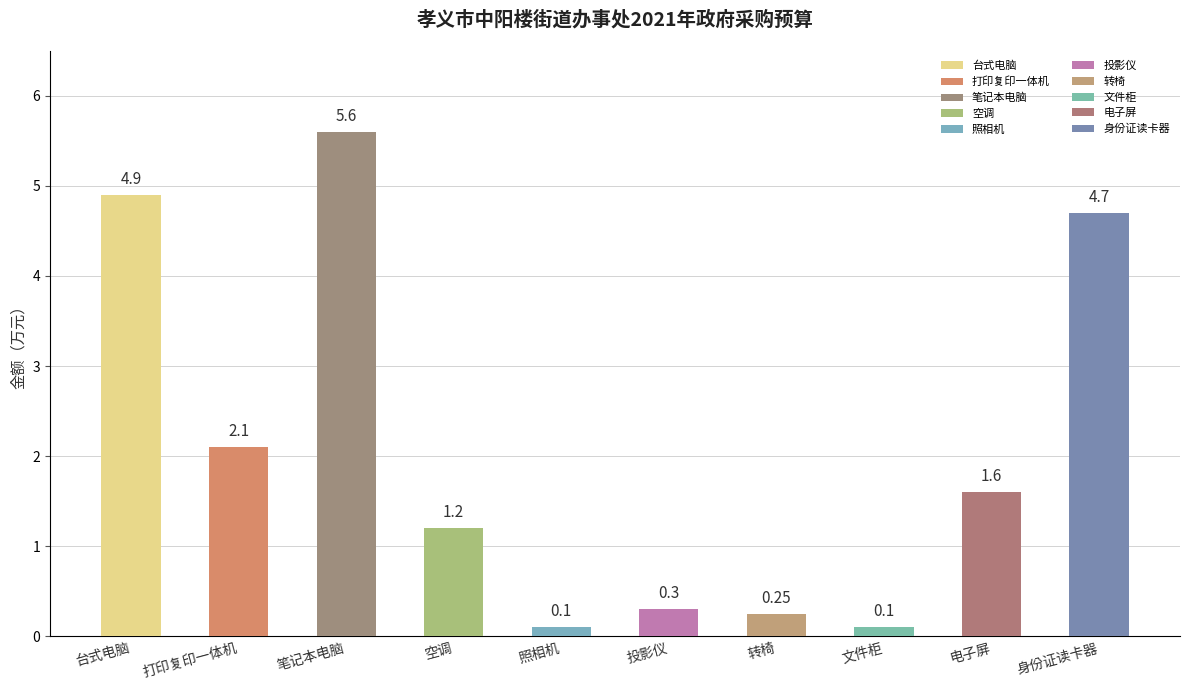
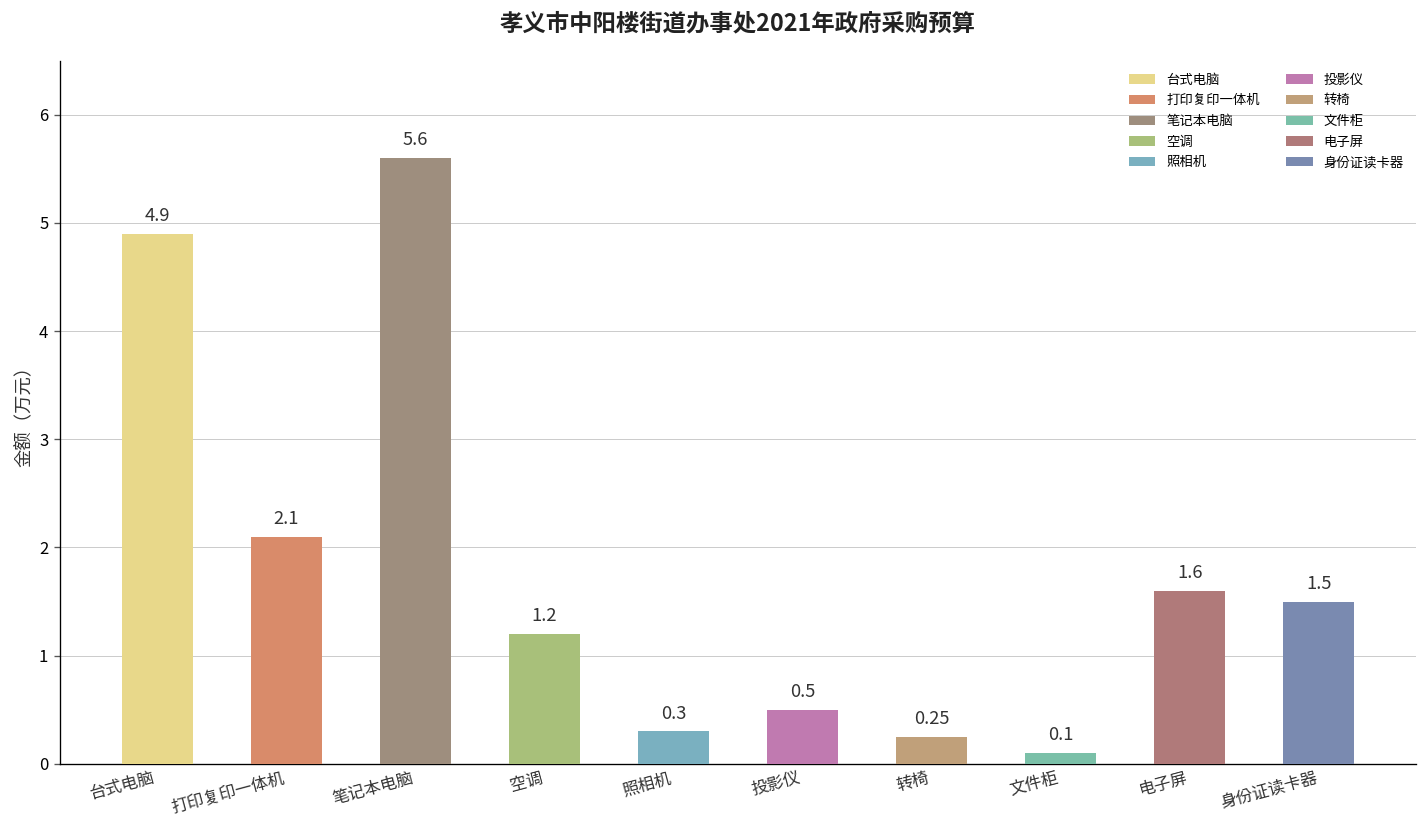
照相机: 0.1 -> 0.3
投影仪: 0.3 -> 0.5
身份证读卡器: 4.7 -> 1.5
